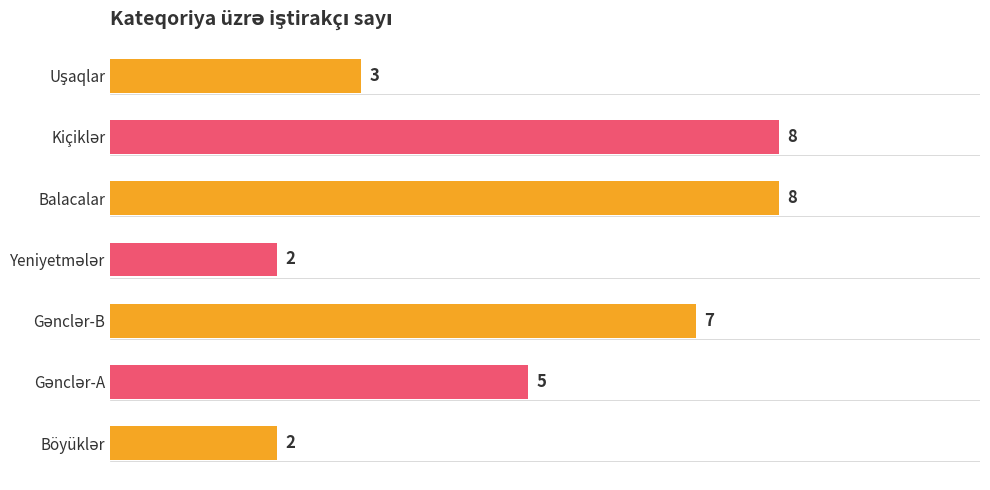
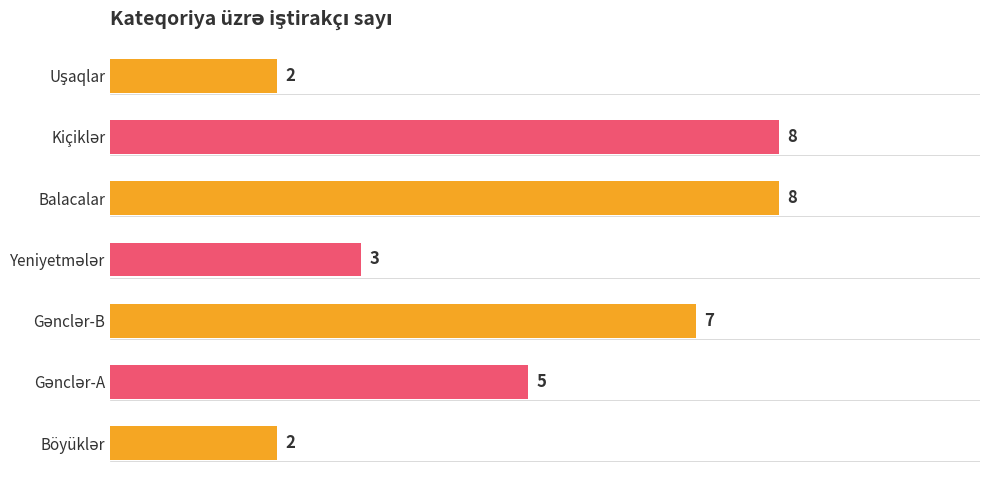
Uşaqlar: 3 -> 2
Yeniyetmələr: 2 -> 3
